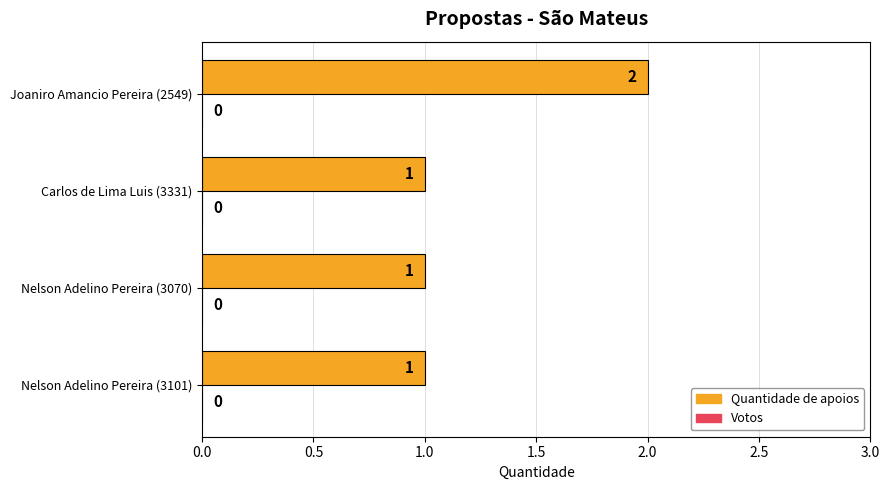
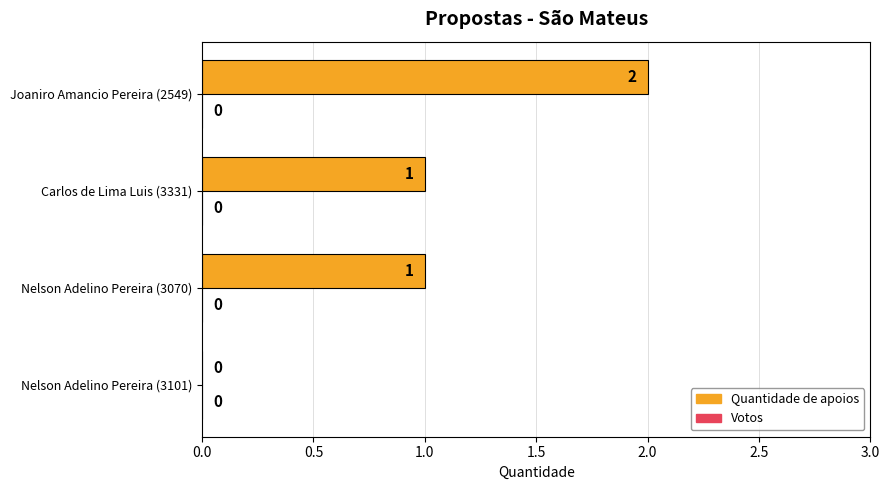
Quantidade de apoios, Nelson Adelino Pereira (3101): 1 -> 0
